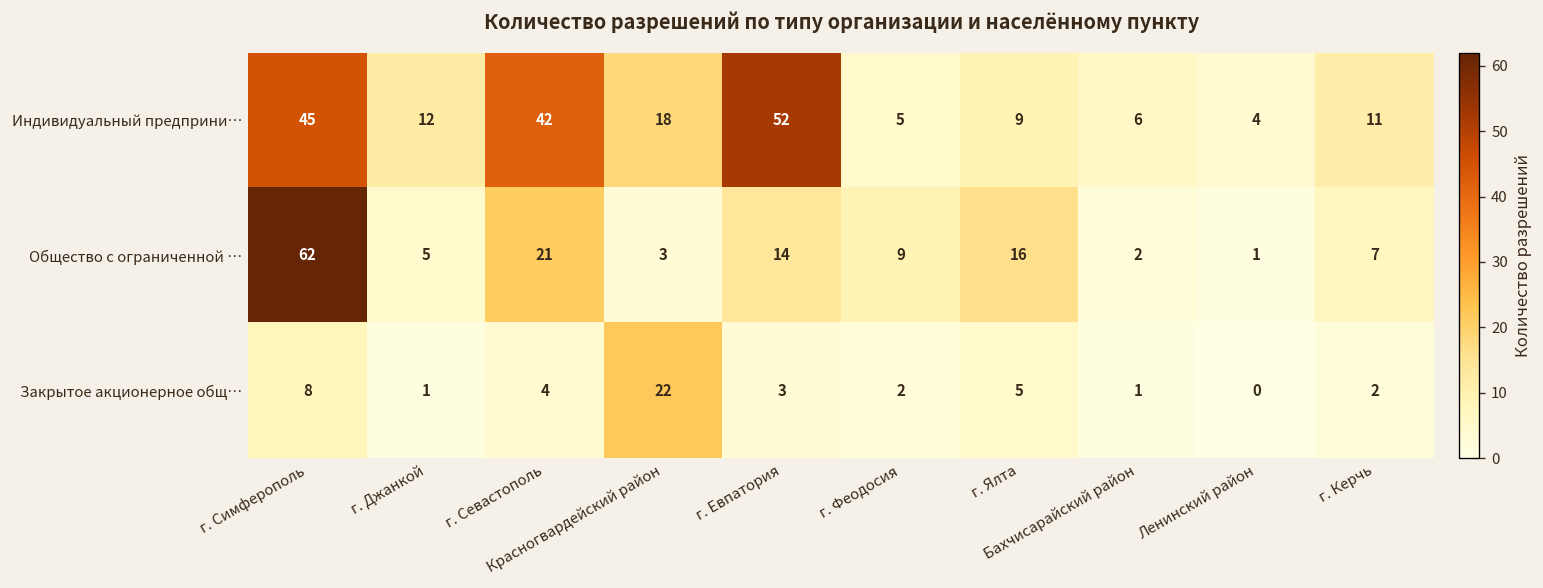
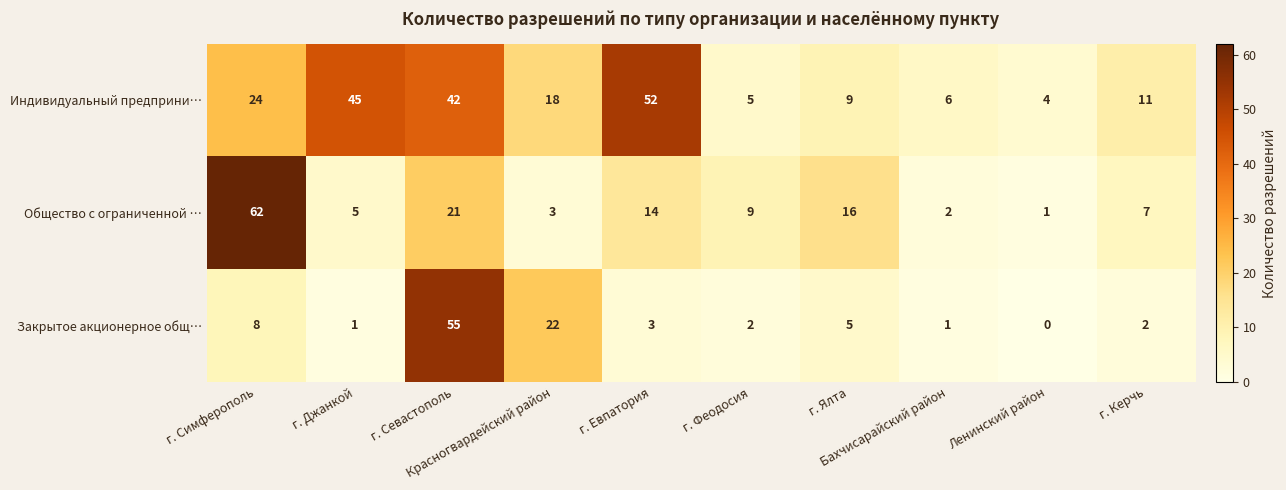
Индивидуальный предприни…, г. Симферополь: 45 -> 24
Индивидуальный предприни…, г. Джанкой: 12 -> 45
Закрытое акционерное общ…, г. Севастополь: 4 -> 55
